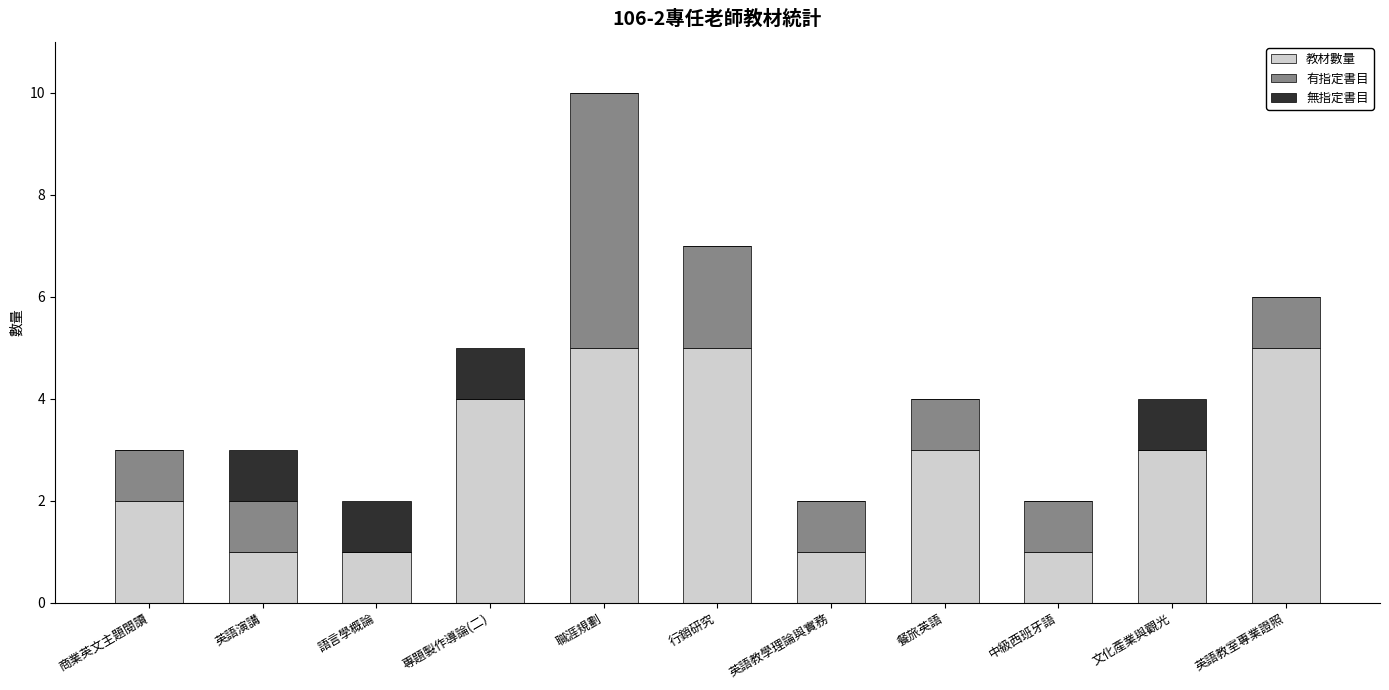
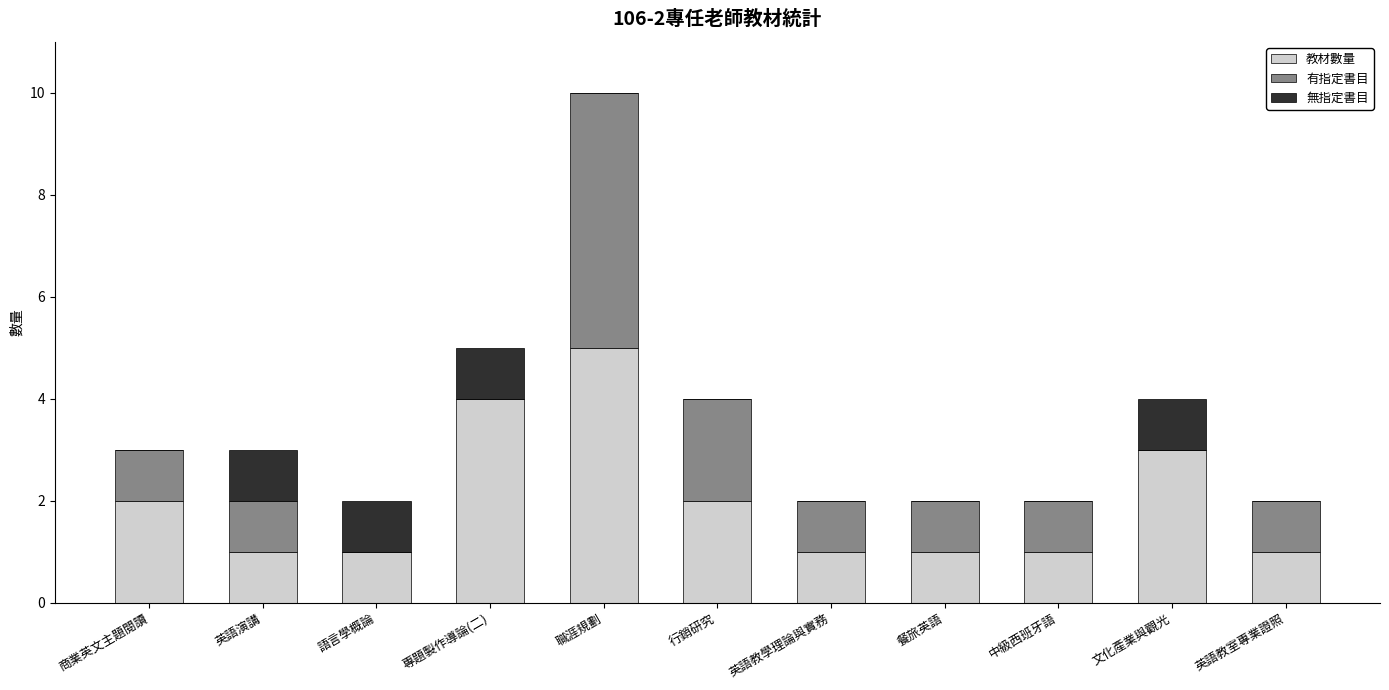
教材數量, 行銷研究: 5 -> 2
教材數量, 餐旅英語: 3 -> 1
教材數量, 英語教室專業證照: 5 -> 1
